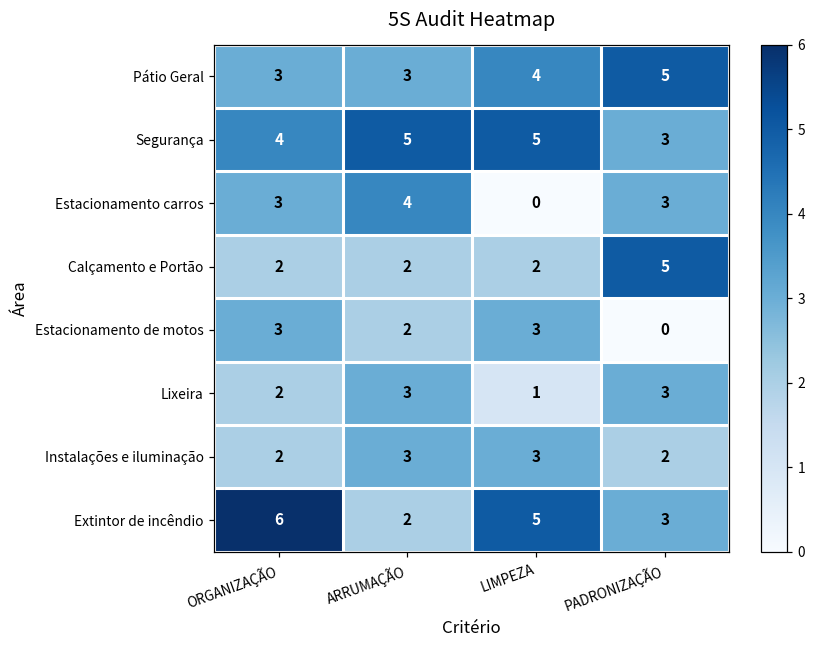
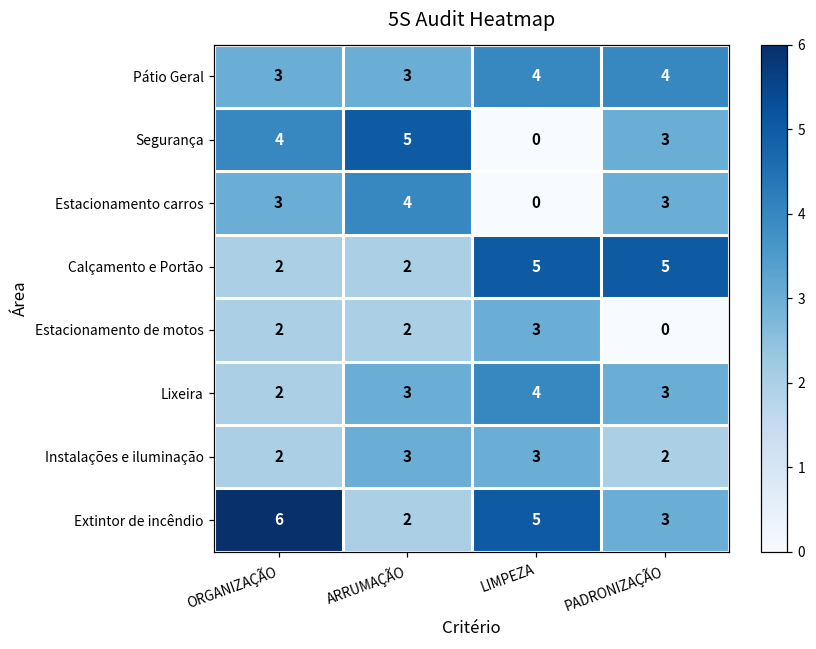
Pátio Geral, PADRONIZAÇÃO: 5 -> 4
Segurança, LIMPEZA: 5 -> 0
Calçamento e Portão, LIMPEZA: 2 -> 5
Estacionamento de motos, ORGANIZAÇÃO: 3 -> 2
Lixeira, LIMPEZA: 1 -> 4
